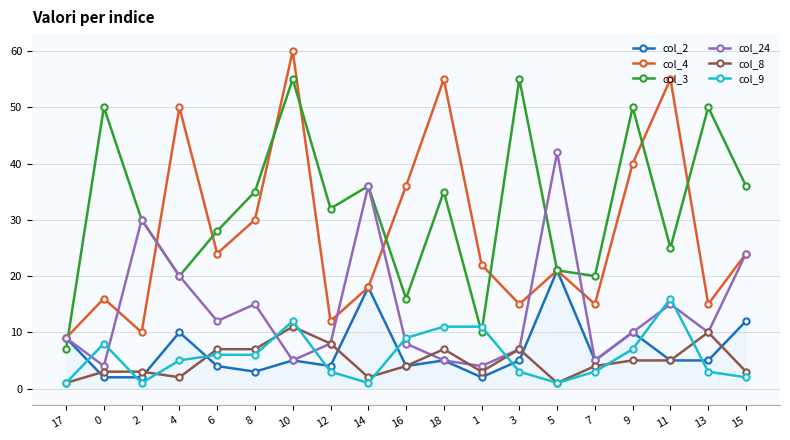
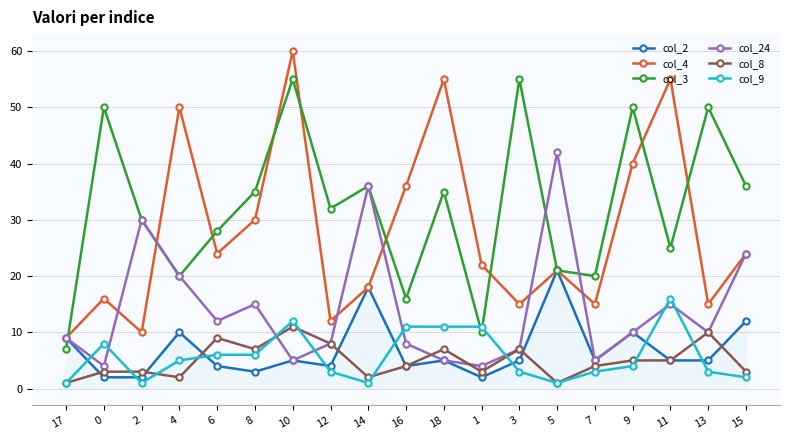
col_8, 6: 7 -> 9
col_9, 16: 9 -> 11
col_9, 9: 7 -> 4
